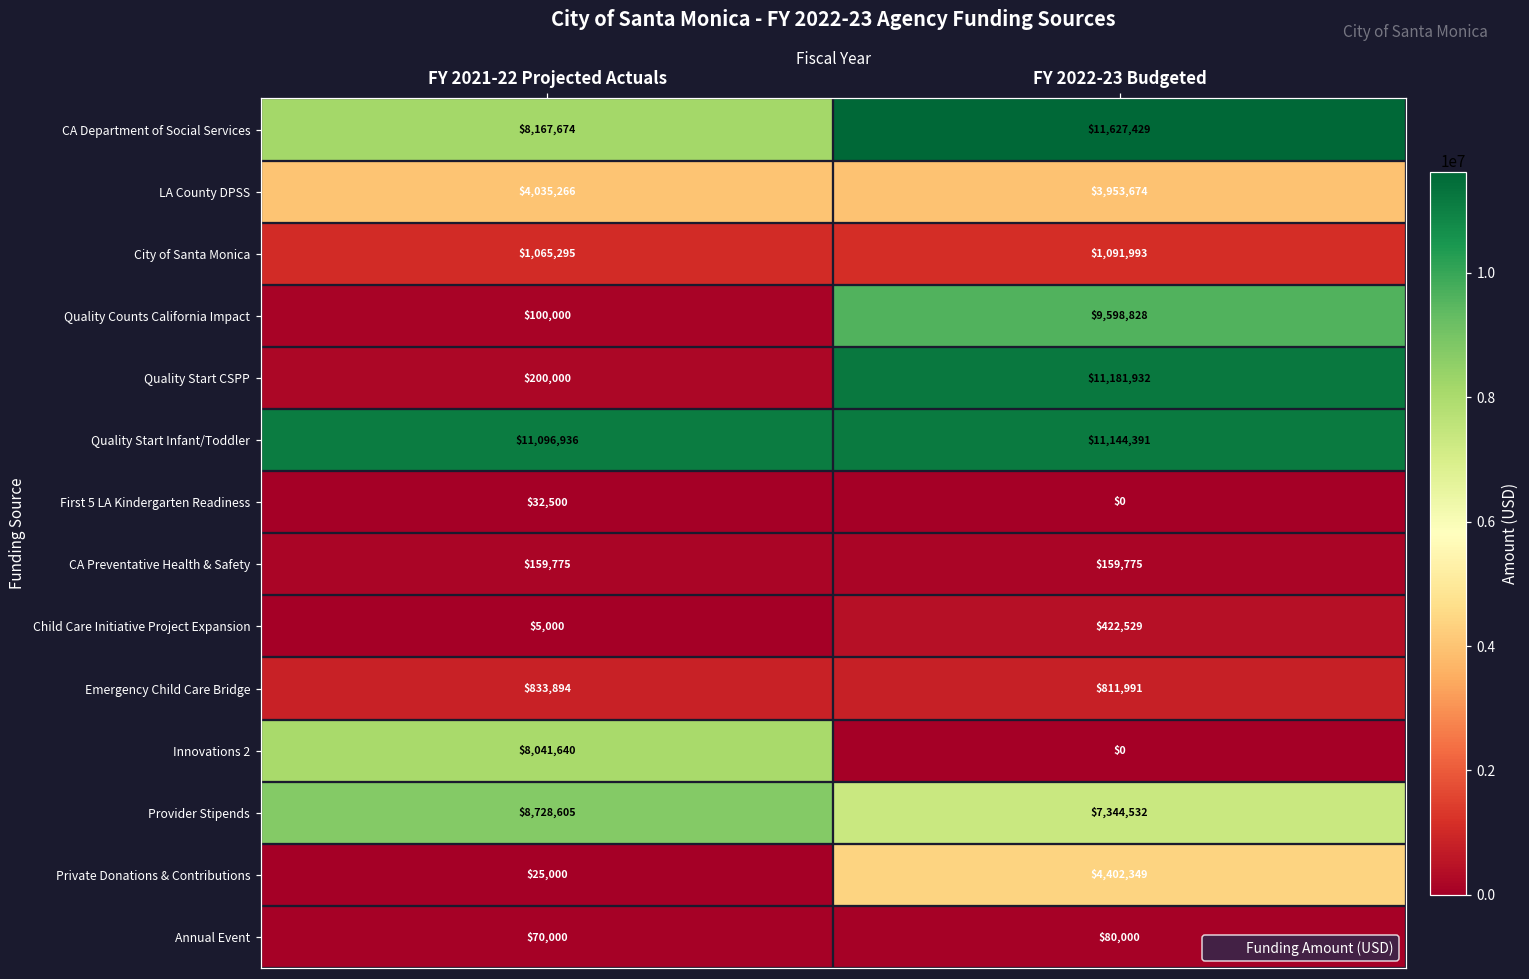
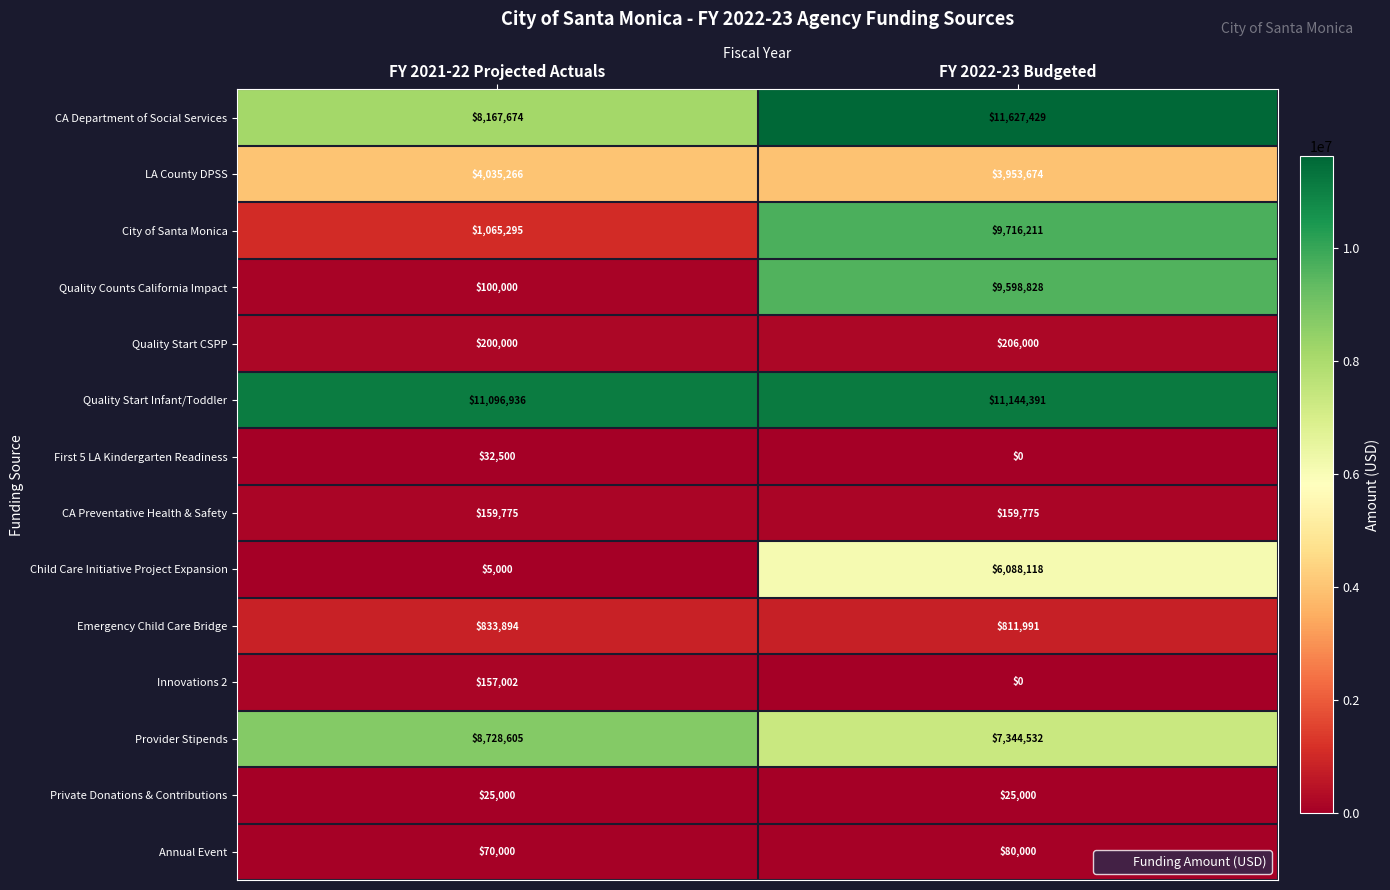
City of Santa Monica, FY 2022-23 Budgeted: $1,091,993 -> $9,716,211
Quality Start CSPP, FY 2022-23 Budgeted: $11,181,932 -> $206,000
Child Care Initiative Project Expansion, FY 2022-23 Budgeted: $422,529 -> $6,088,118
Innovations 2, FY 2021-22 Projected Actuals: $8,041,640 -> $157,002
Private Donations & Contributions, FY 2022-23 Budgeted: $4,402,349 -> $25,000
